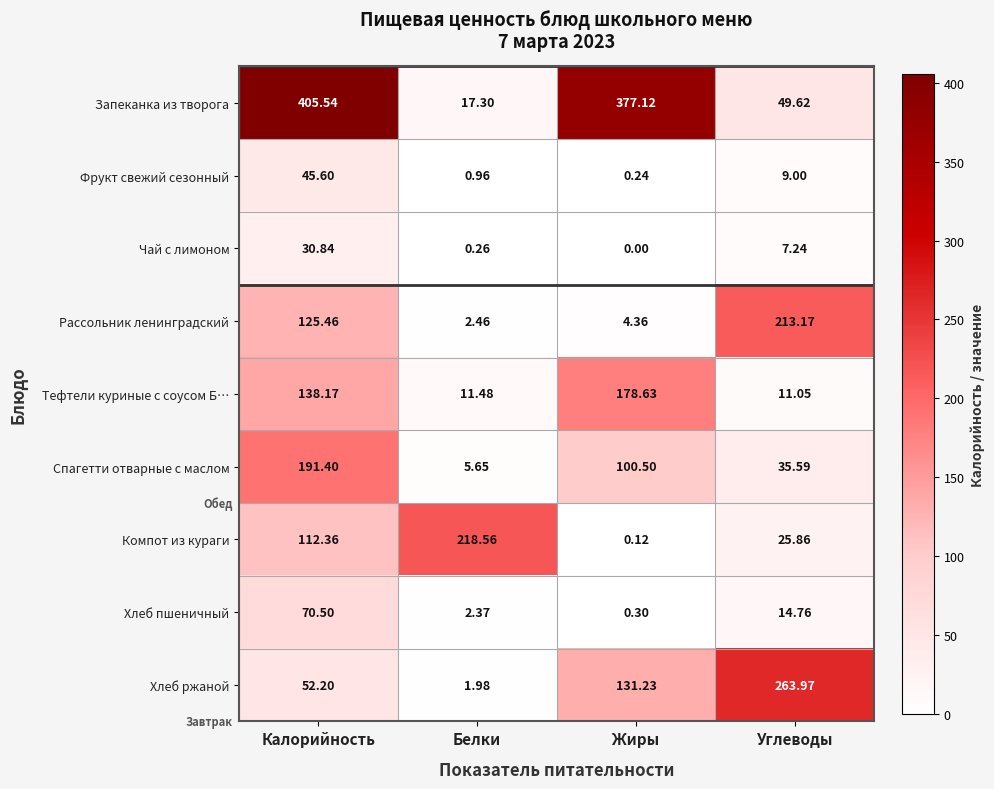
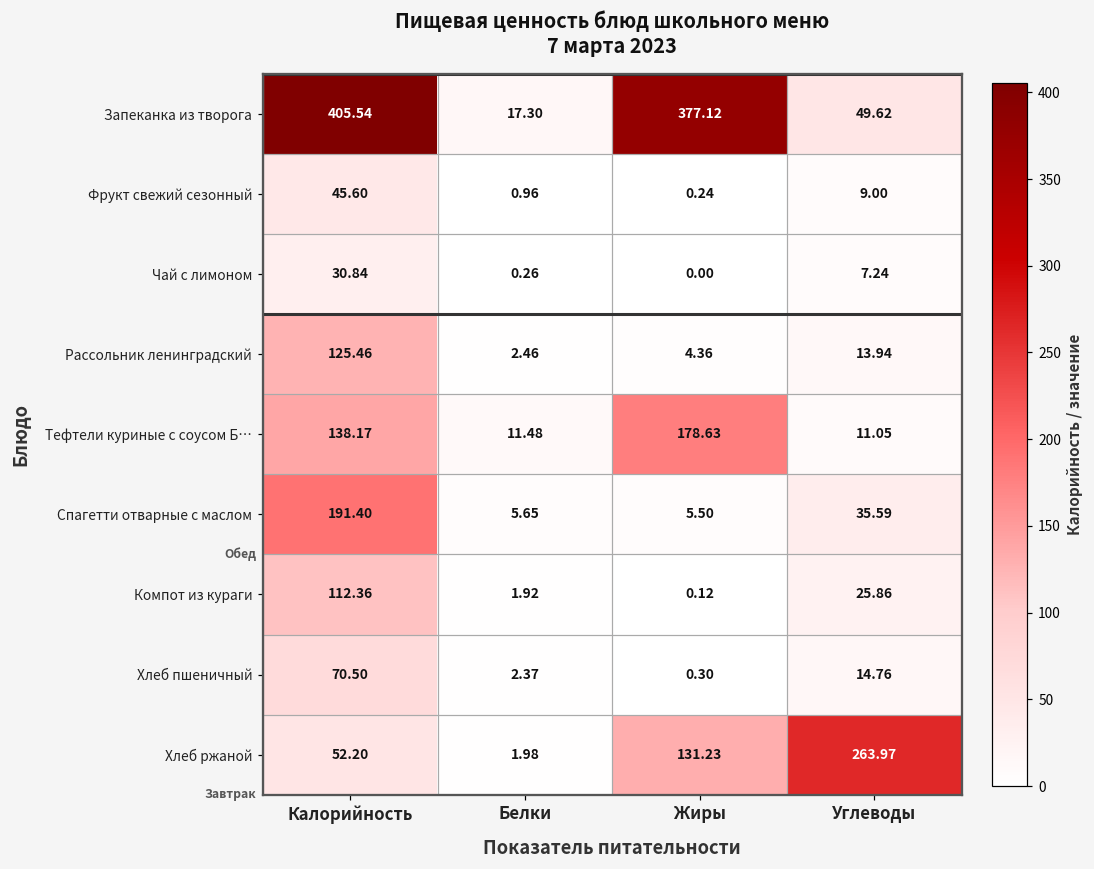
Рассольник ленинградский, Углеводы: 213.17 -> 13.94
Спагетти отварные с маслом, Жиры: 100.50 -> 5.50
Компот из кураги, Белки: 218.56 -> 1.92
